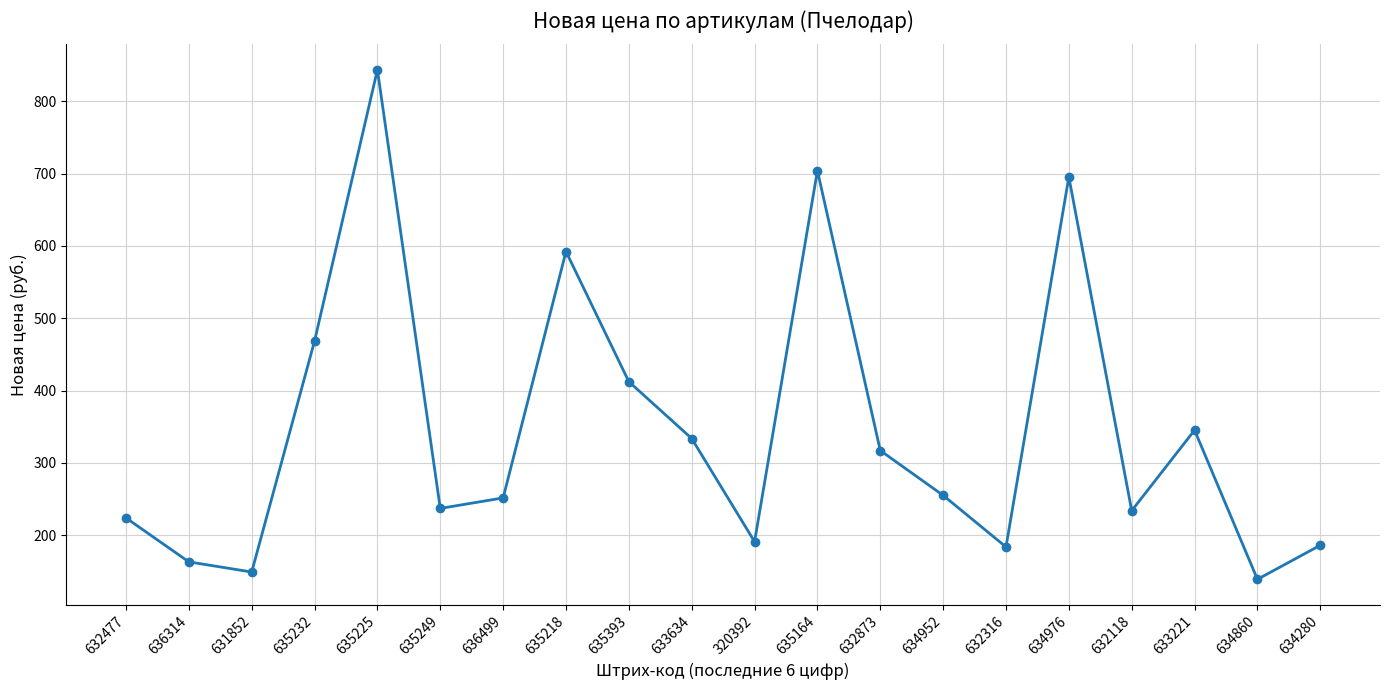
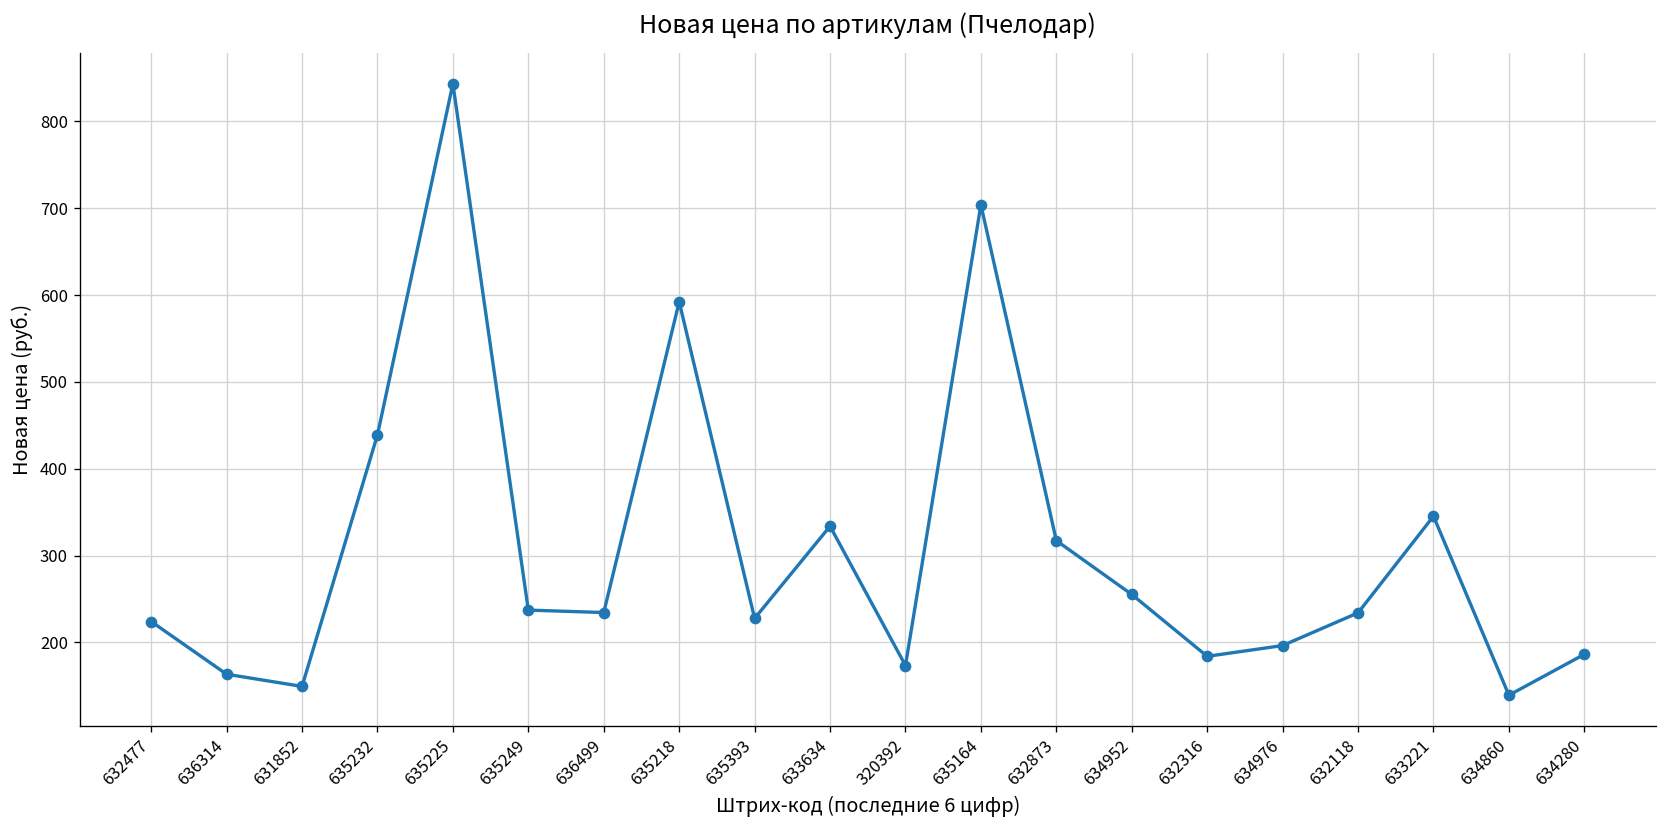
635232: 470 -> 440
636499: 250 -> 230
635393: 410 -> 230
320392: 190 -> 170
634976: 700 -> 200
